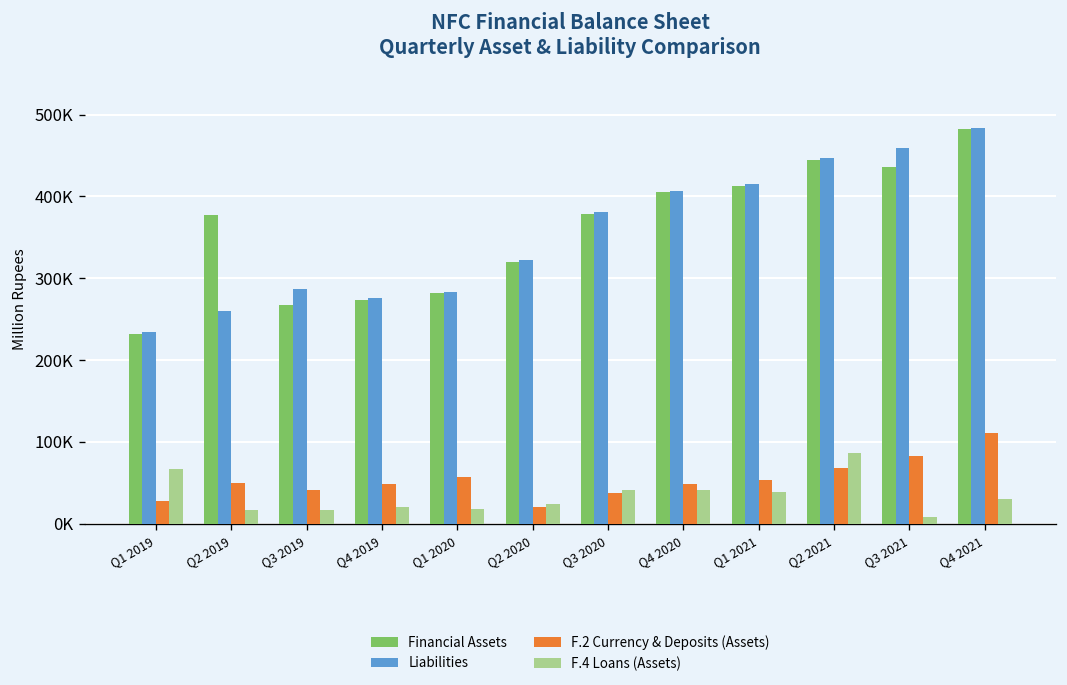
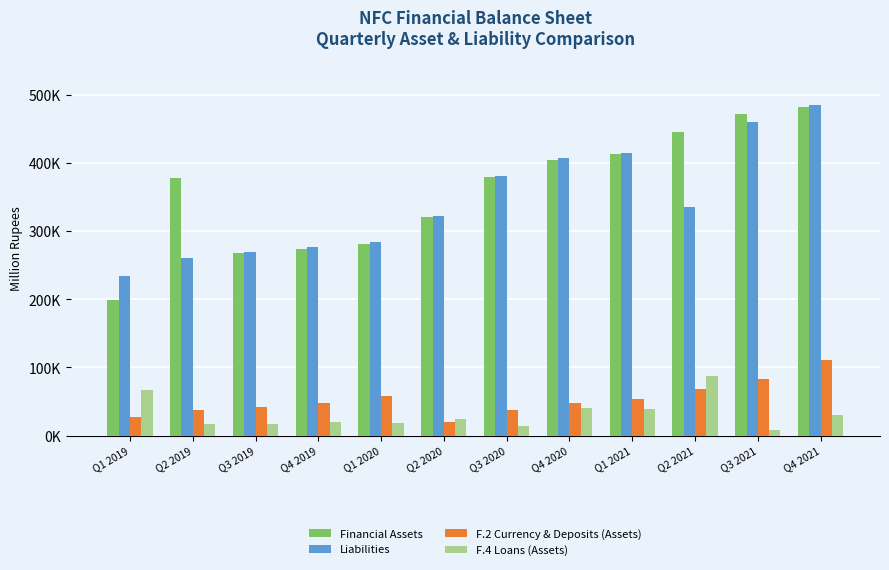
Financial Assets, Q1 2019: 230000 -> 200000
F.2 Currency & Deposits (Assets), Q2 2019: 50000 -> 40000
Liabilities, Q3 2019: 290000 -> 270000
F.4 Loans (Assets), Q3 2020: 40000 -> 10000
Liabilities, Q2 2021: 450000 -> 330000
Financial Assets, Q3 2021: 440000 -> 470000
